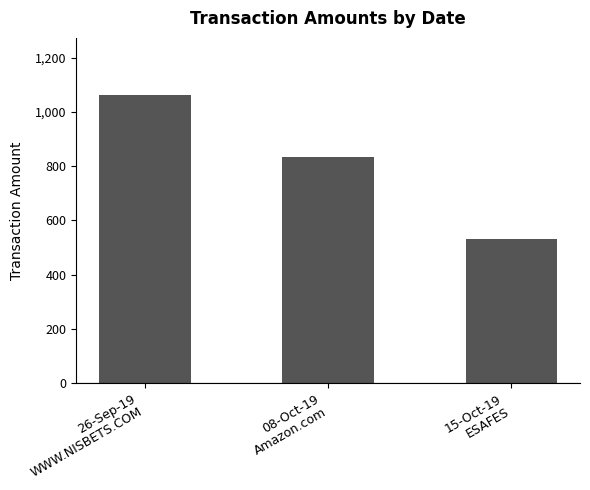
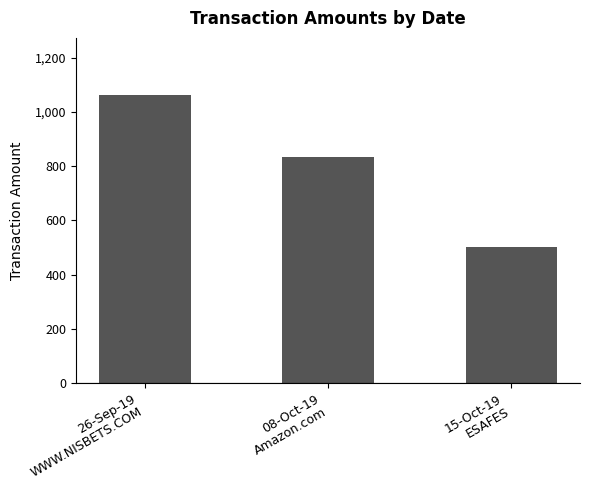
15-Oct-19 ESAFES: 530 -> 500
